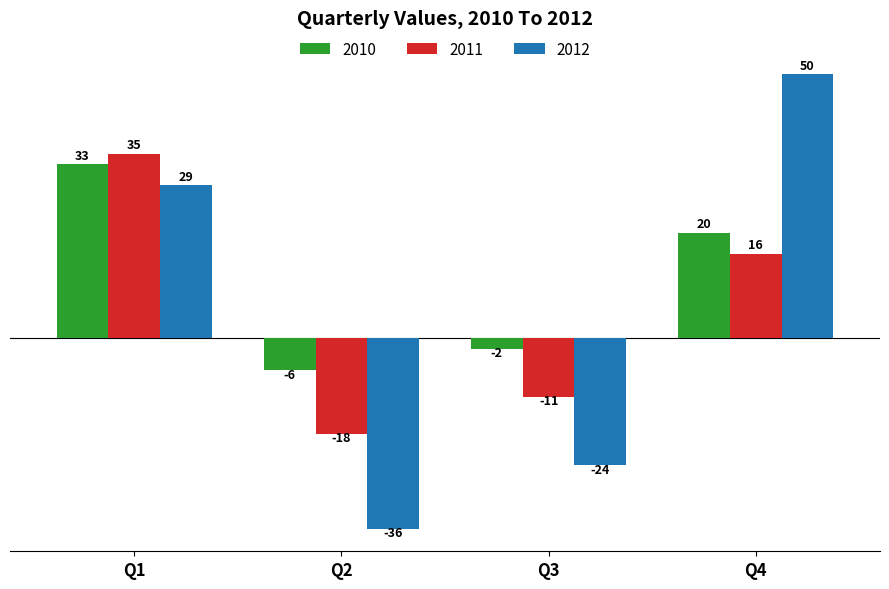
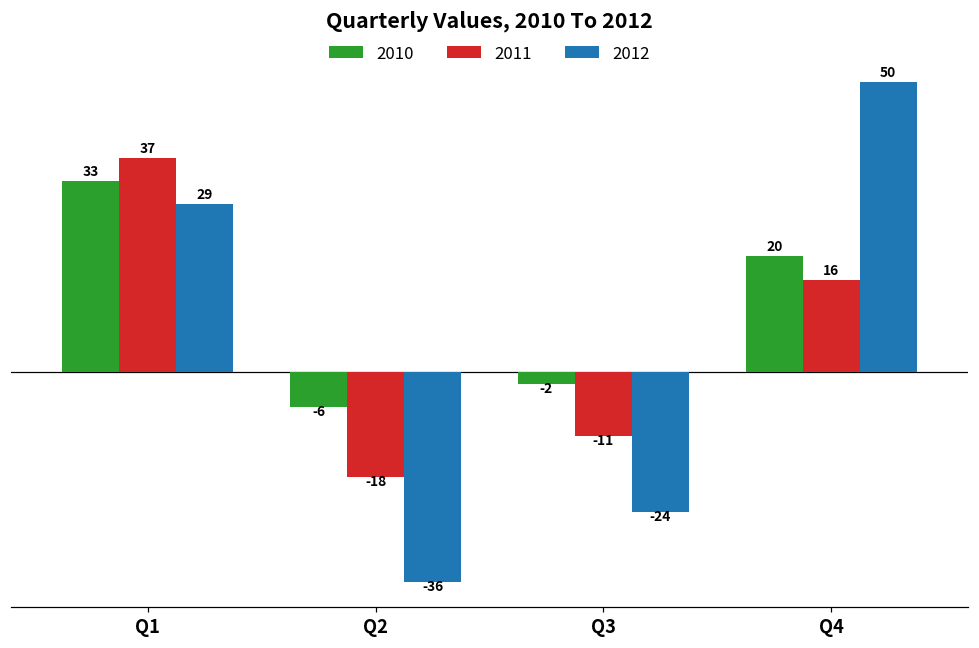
2011, Q1: 35 -> 37
